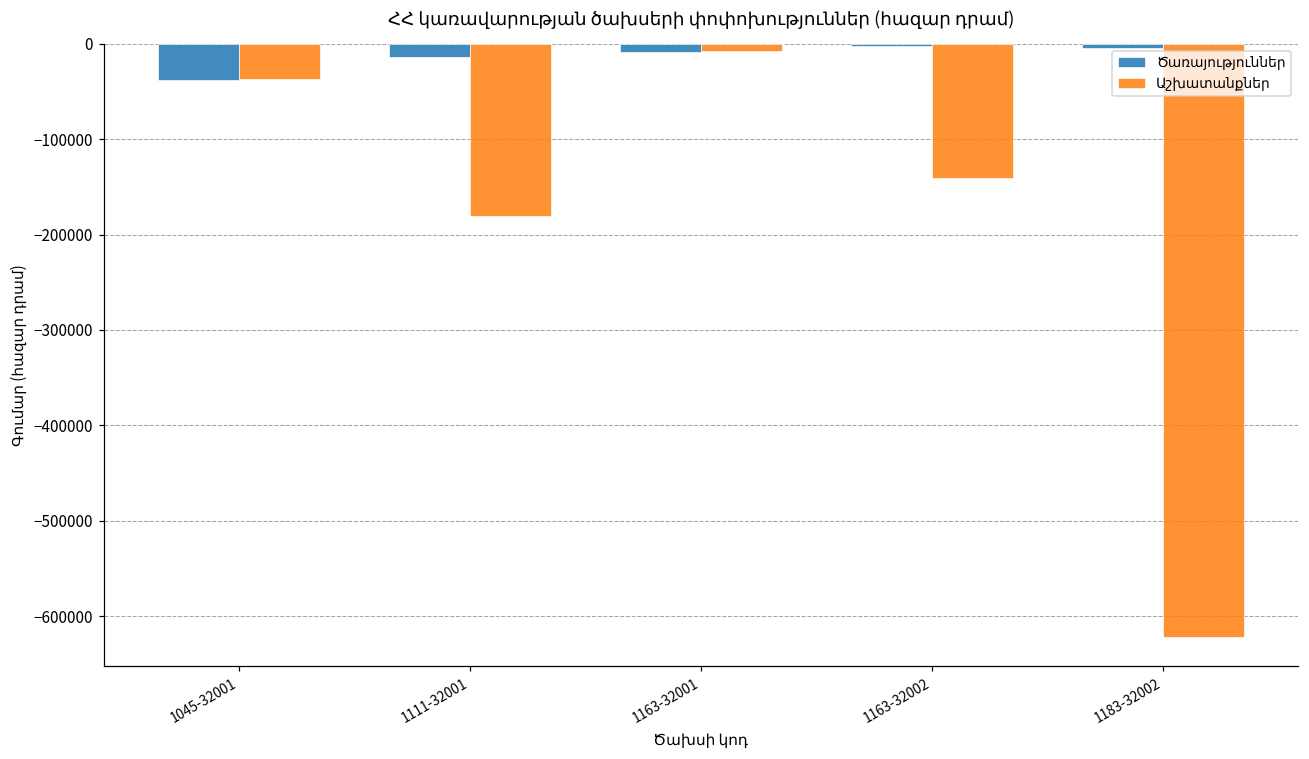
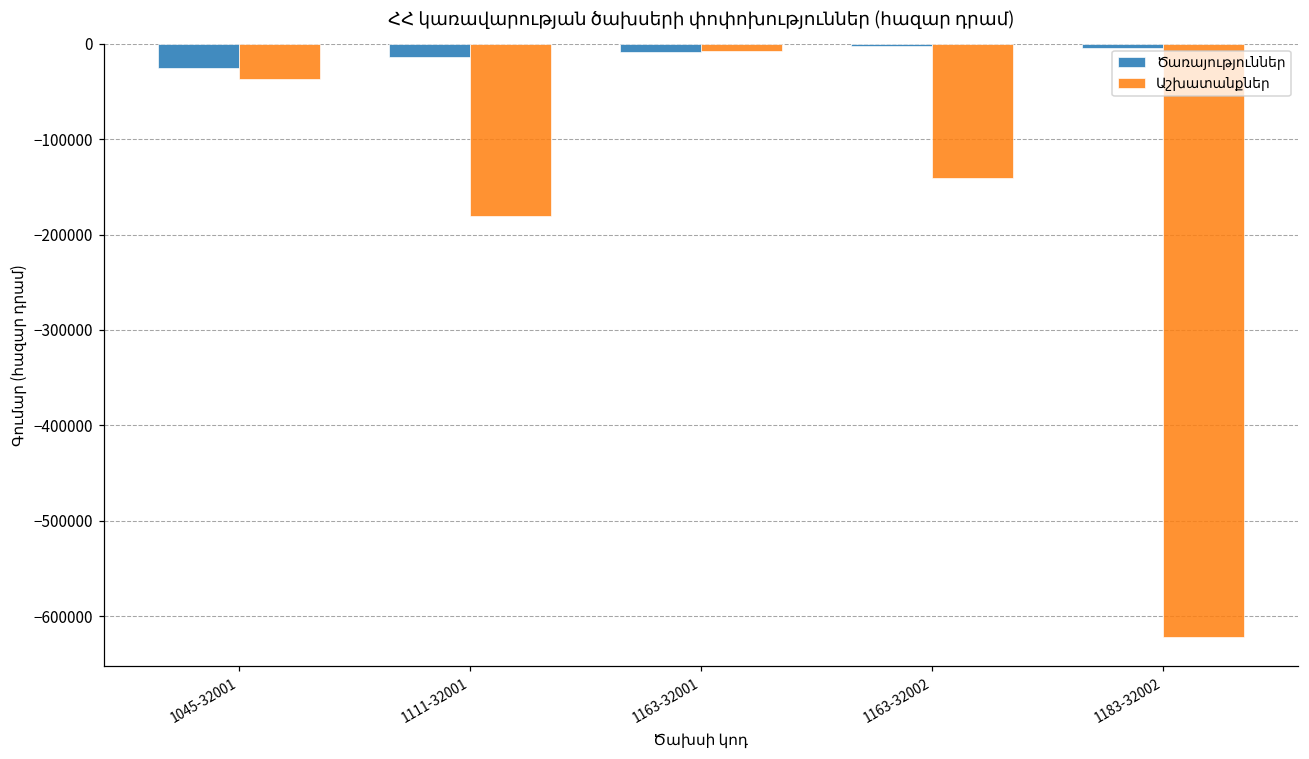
Ծառայություններ, 1045-32001: -40000 -> -30000
